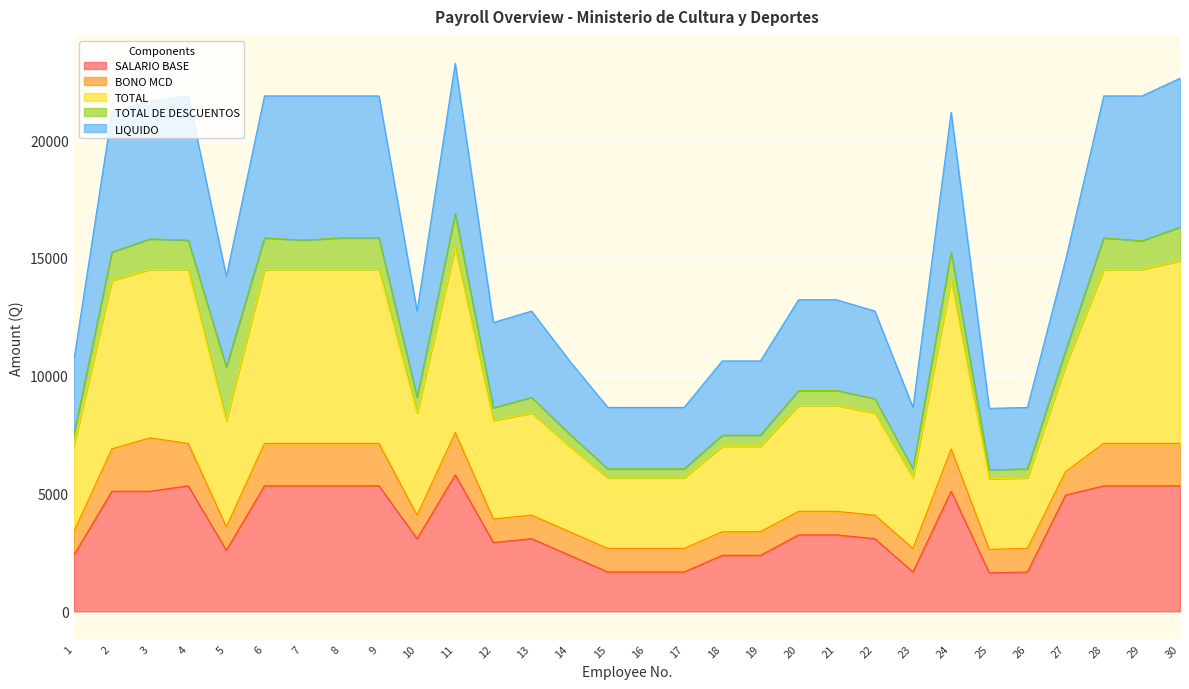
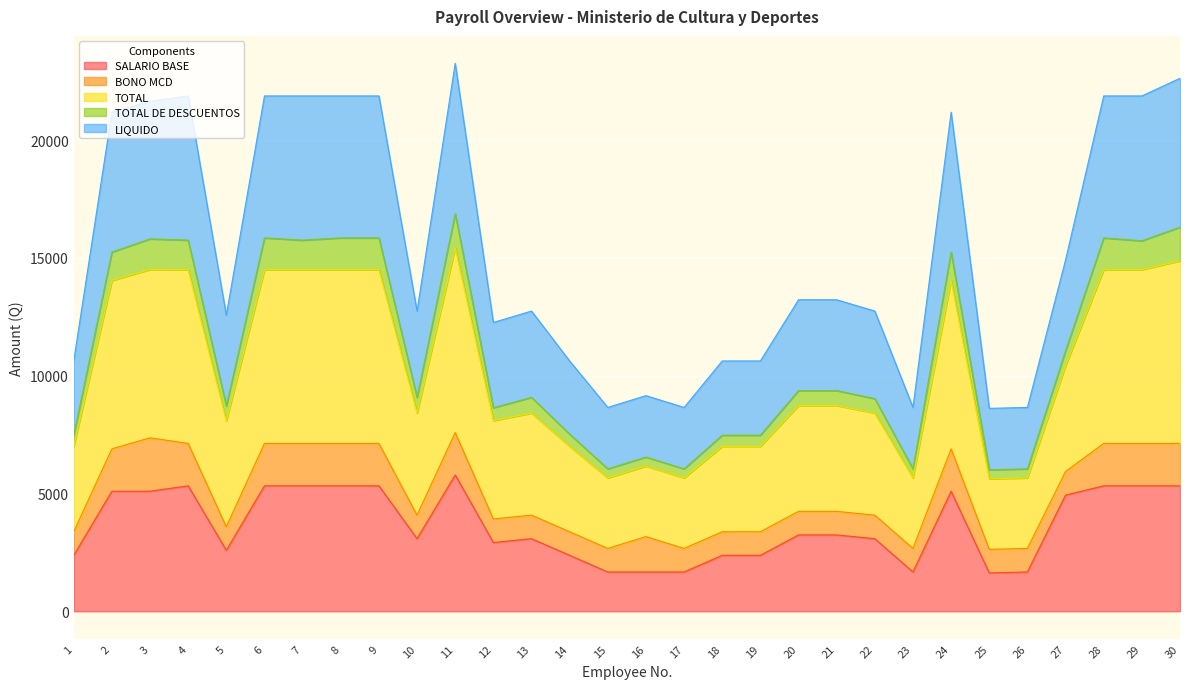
TOTAL DE DESCUENTOS, 5: 2300 -> 600
BONO MCD, 16: 1000 -> 1500
